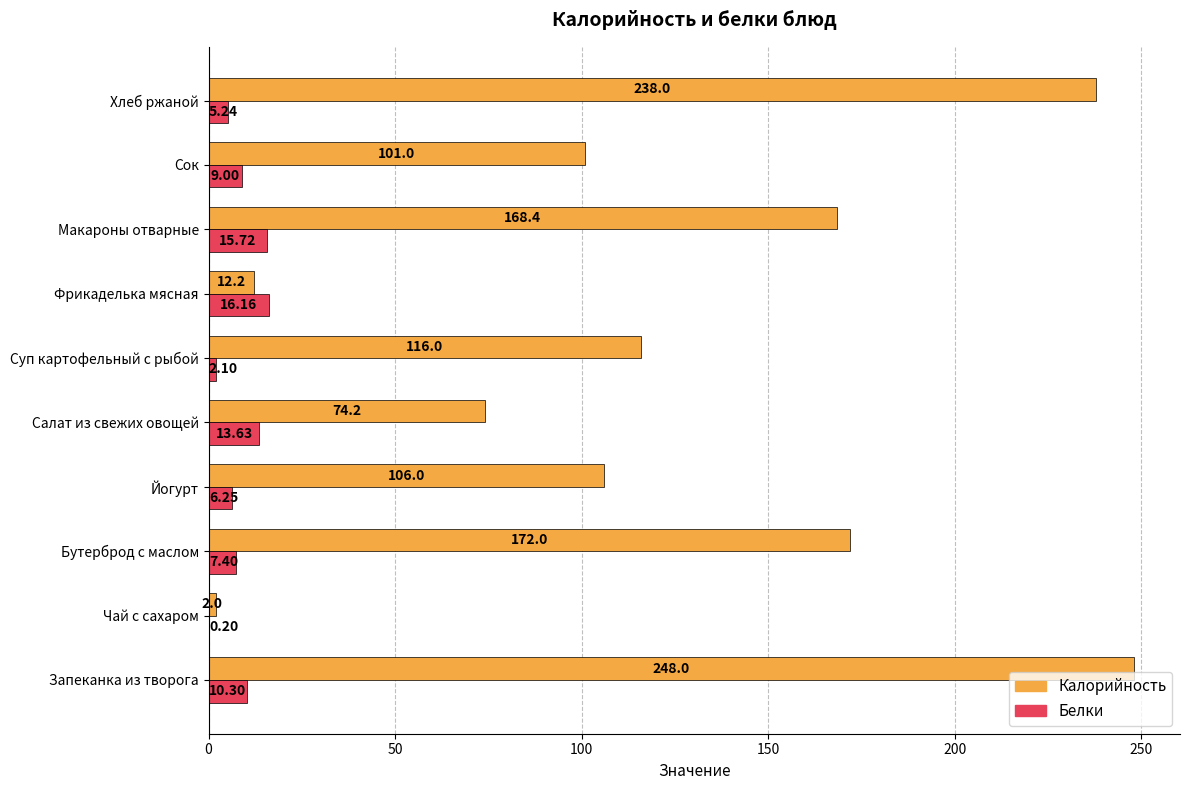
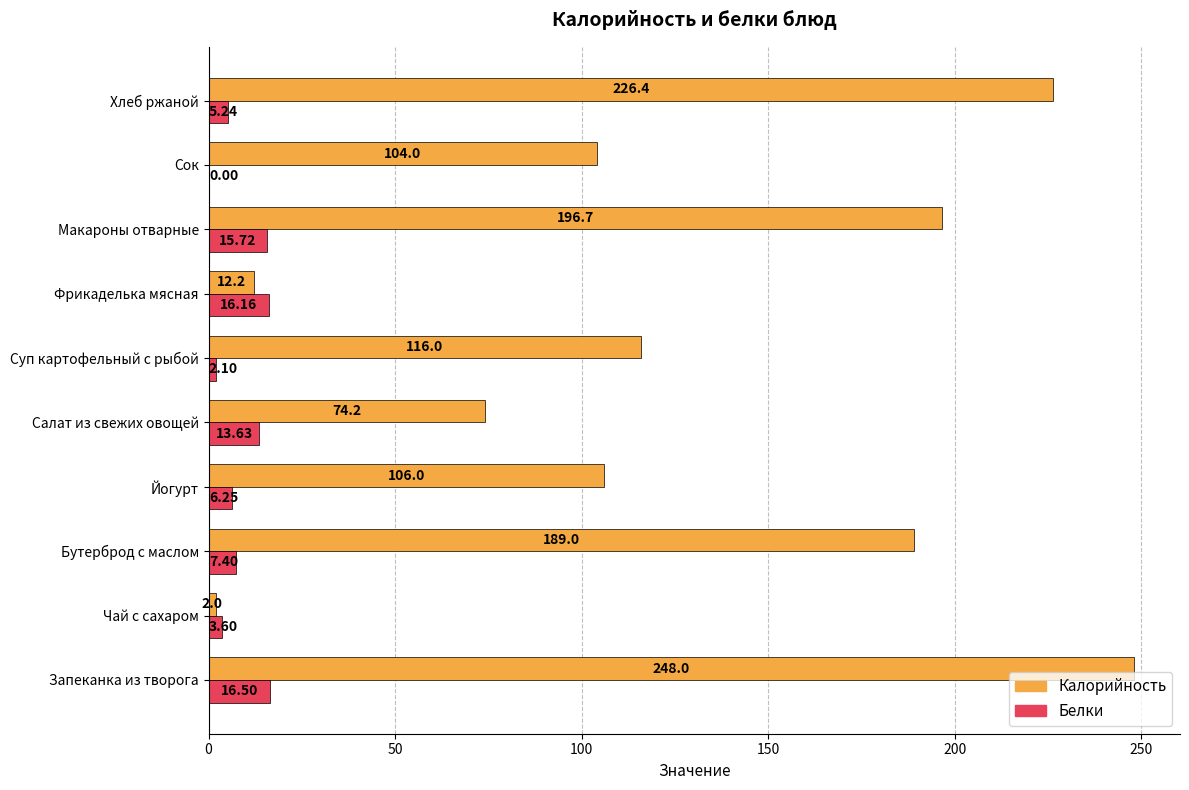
Калорийность, Хлеб ржаной: 238.0 -> 226.4
Калорийность, Сок: 101.0 -> 104.0
Белки, Сок: 9.00 -> 0.00
Калорийность, Макароны отварные: 168.4 -> 196.7
Калорийность, Бутерброд с маслом: 172.0 -> 189.0
Белки, Чай с сахаром: 0.20 -> 3.60
Белки, Запеканка из творога: 10.30 -> 16.50
